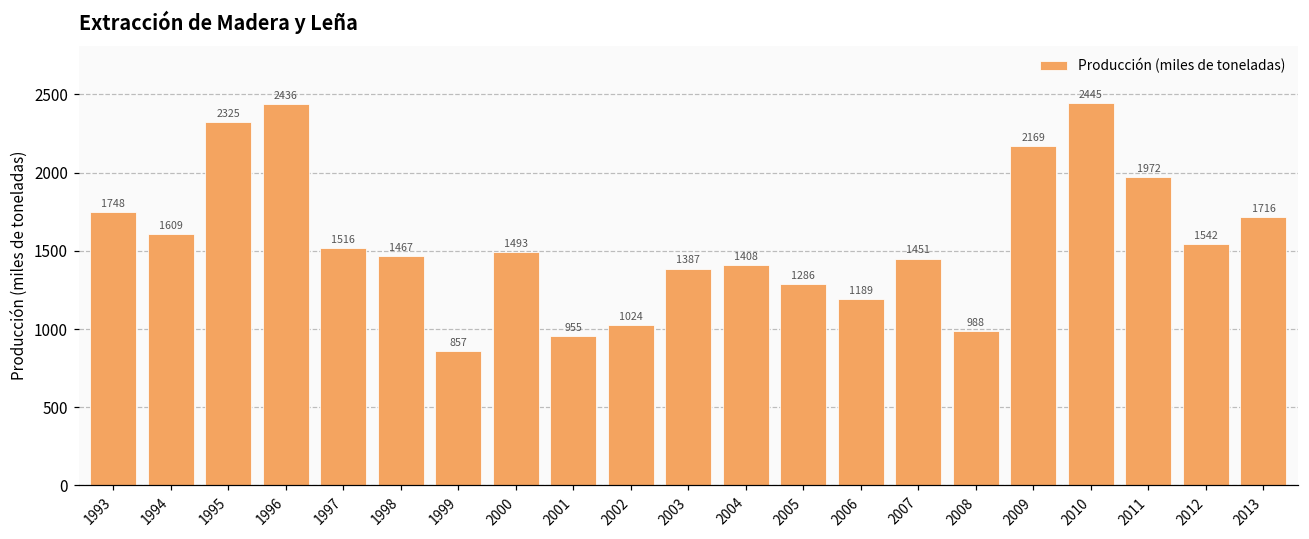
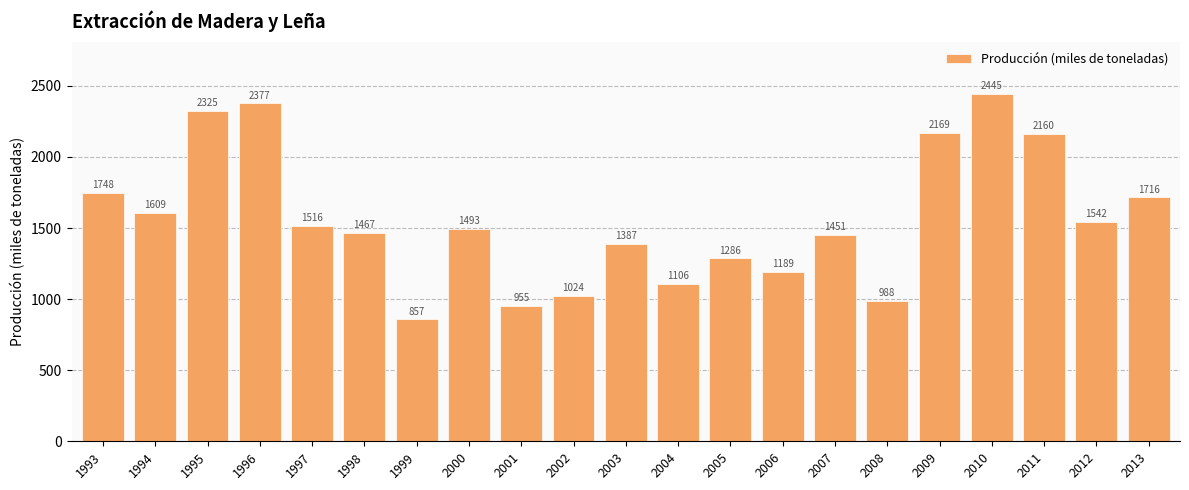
1996: 2436 -> 2377
2004: 1408 -> 1106
2011: 1972 -> 2160
